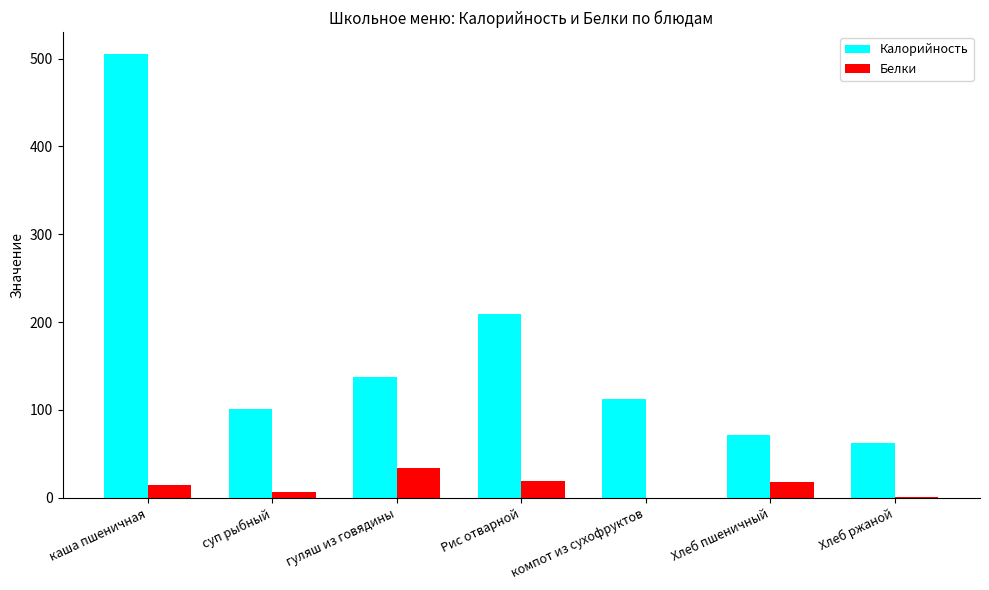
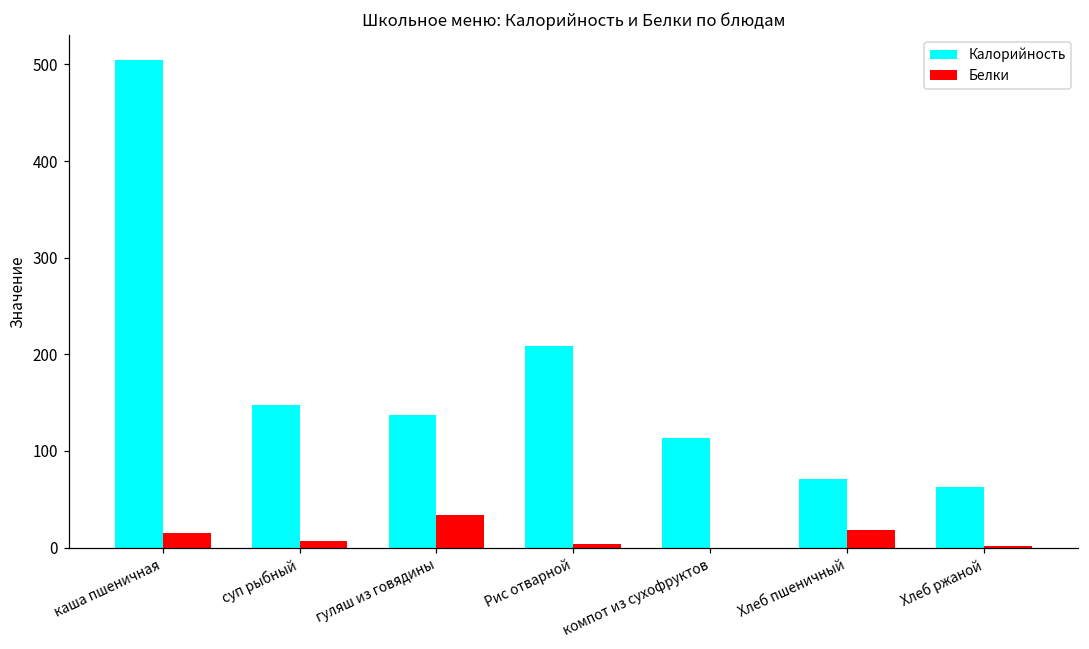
Калорийность, суп рыбный: 100 -> 150
Белки, Рис отварной: 20 -> 0
